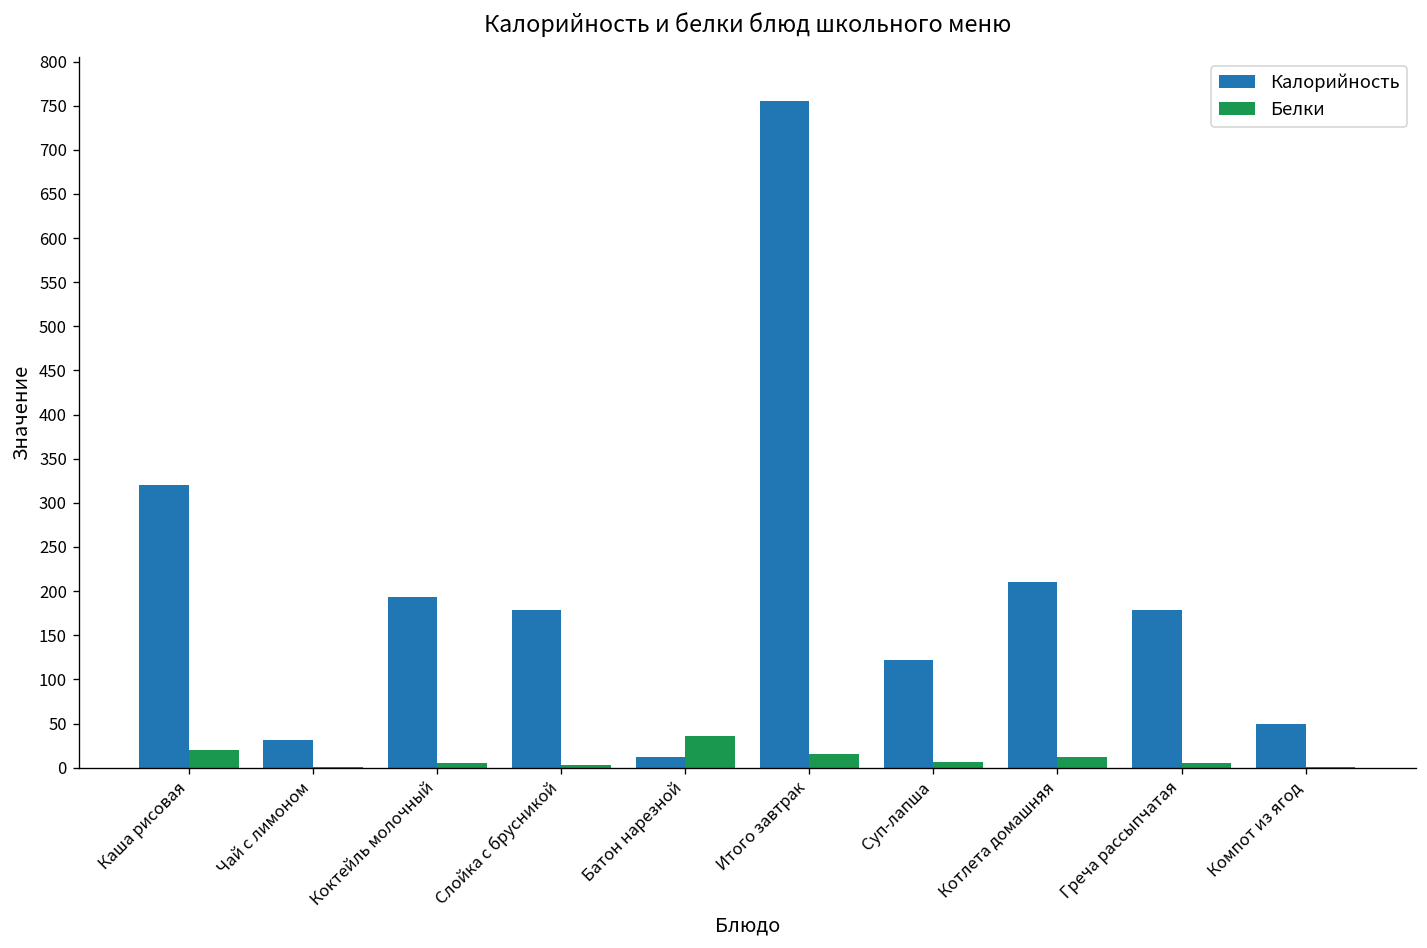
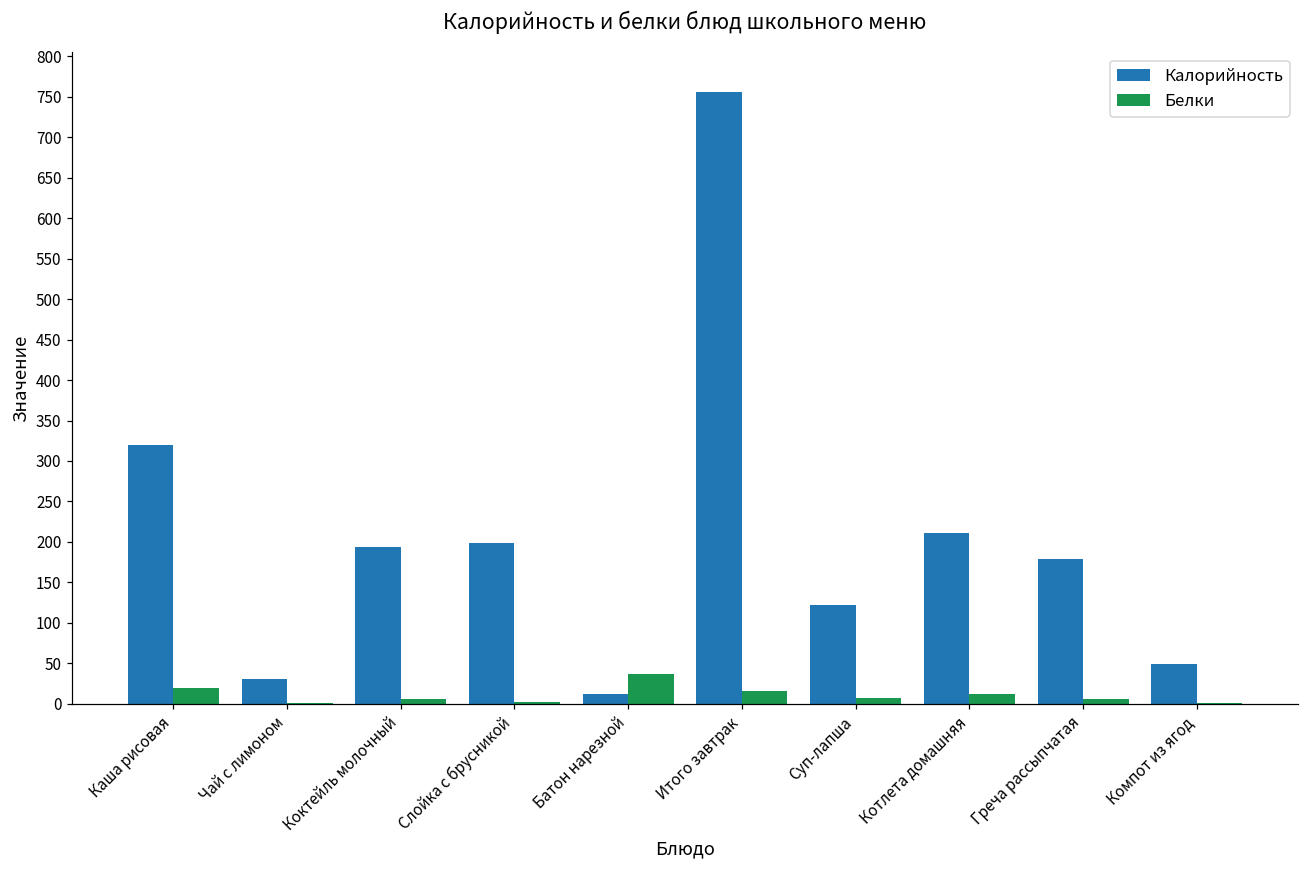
Калорийность, Слойка с брусникой: 180 -> 200
